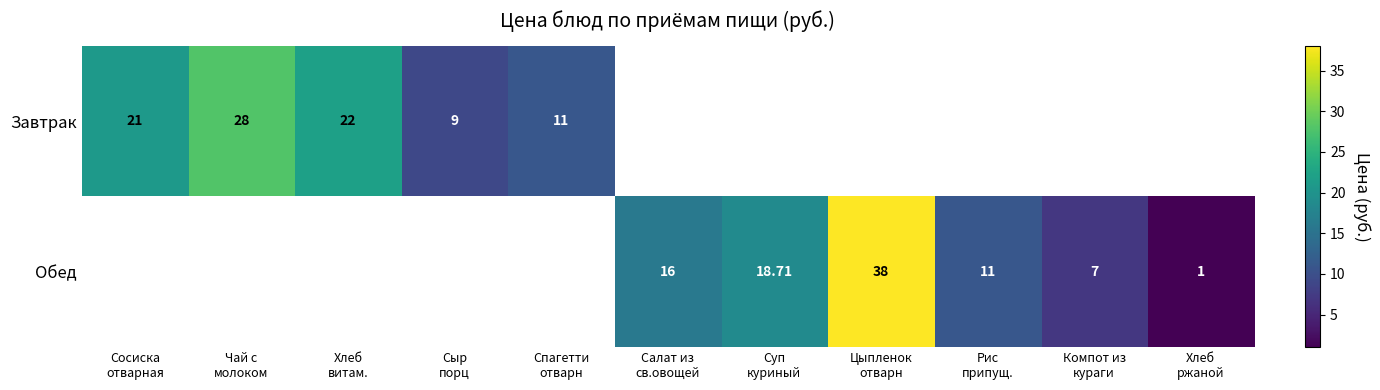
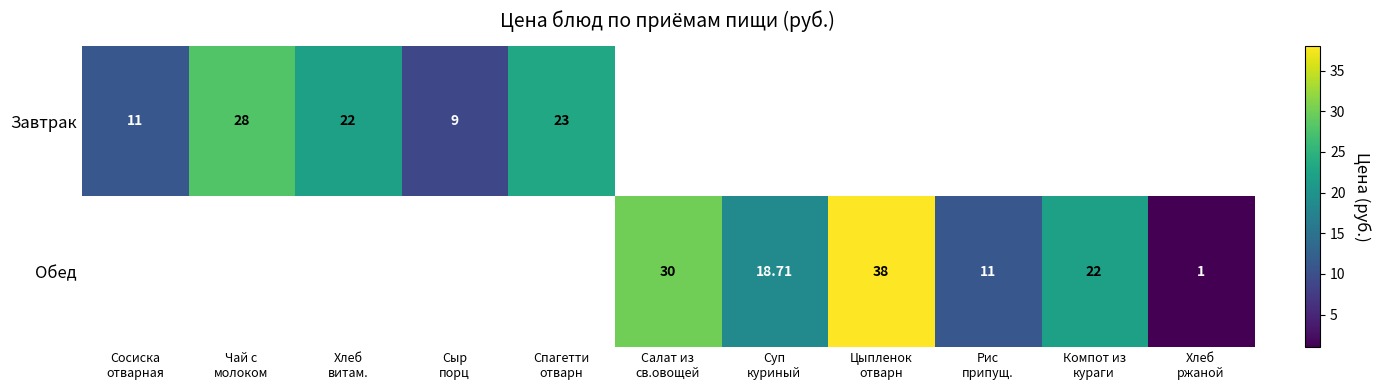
Завтрак, Сосиска отварная: 21 -> 11
Завтрак, Спагетти отварн: 11 -> 23
Обед, Салат из св.овощей: 16 -> 30
Обед, Компот из кураги: 7 -> 22
